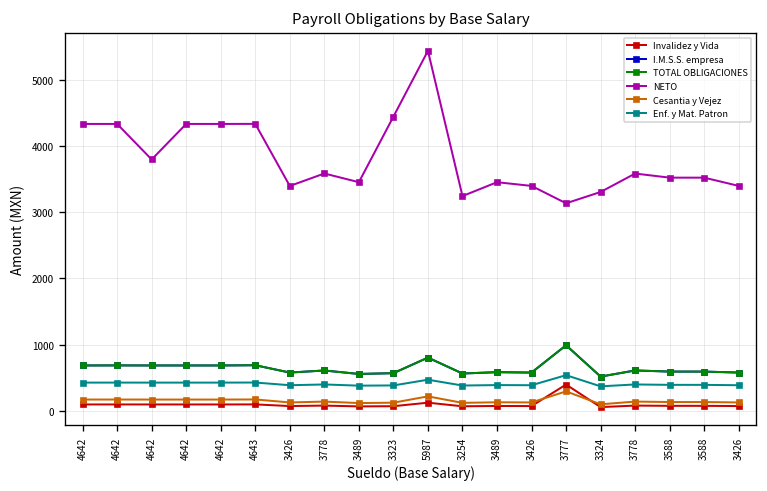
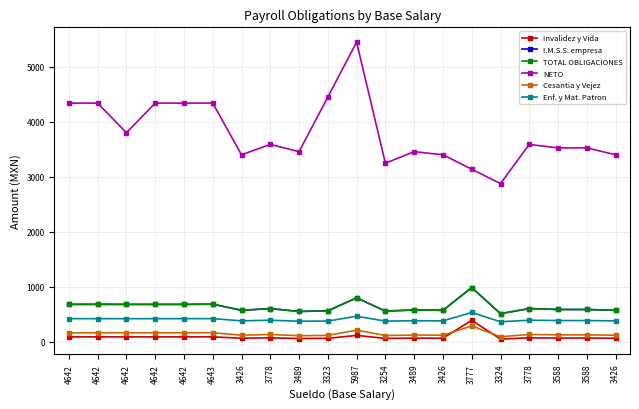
NETO, 3324: 3300 -> 2900
